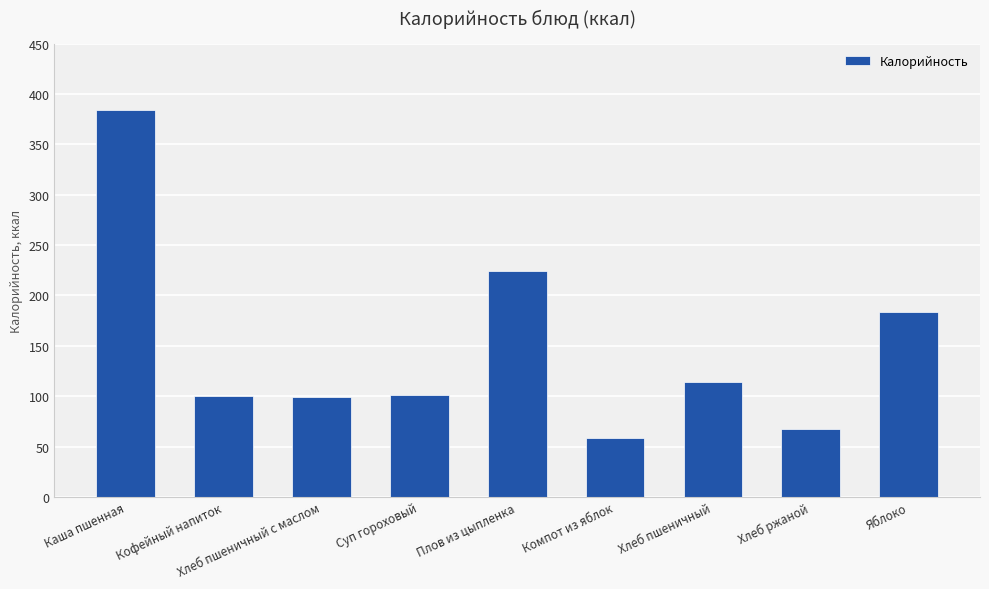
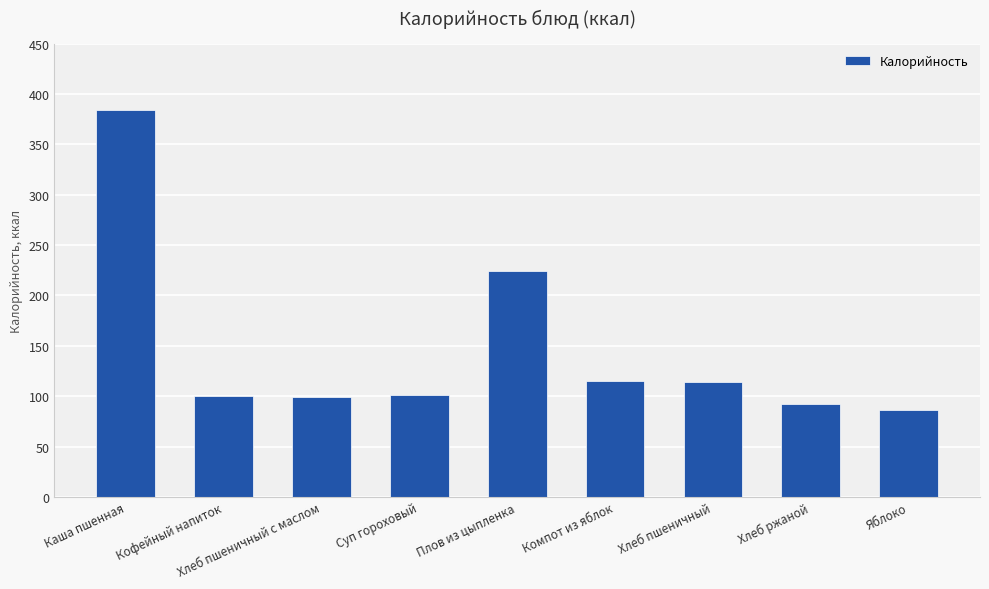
Компот из яблок: 59 -> 115
Хлеб ржаной: 68 -> 92
Яблоко: 184 -> 86
